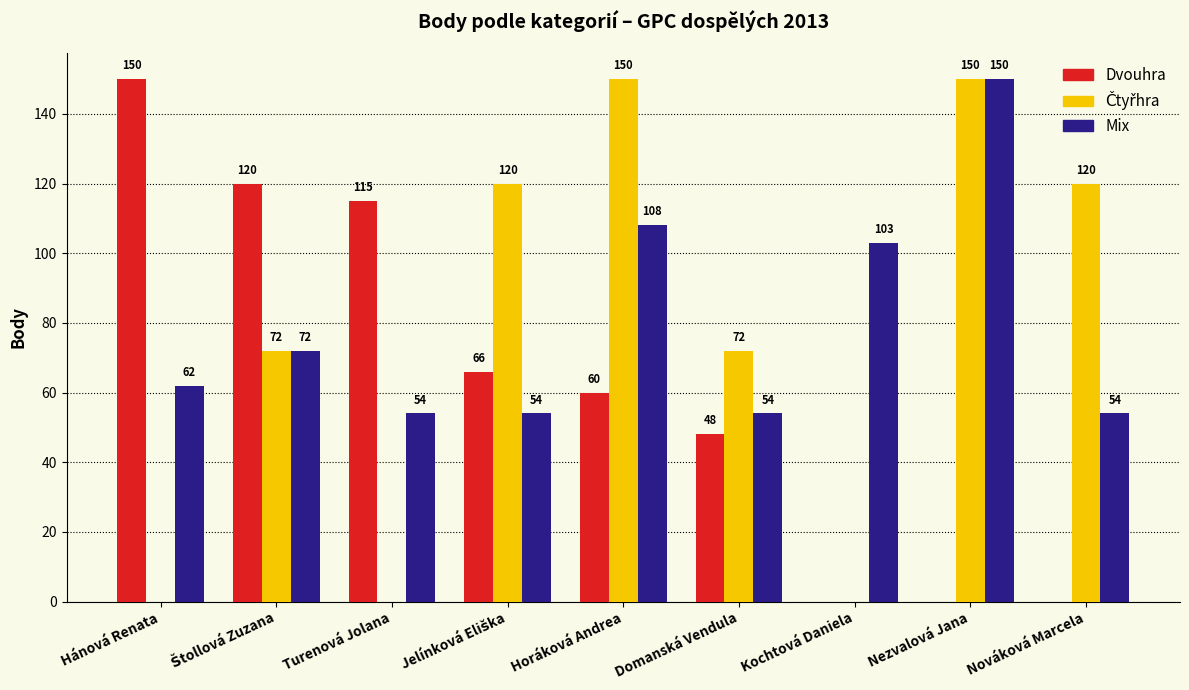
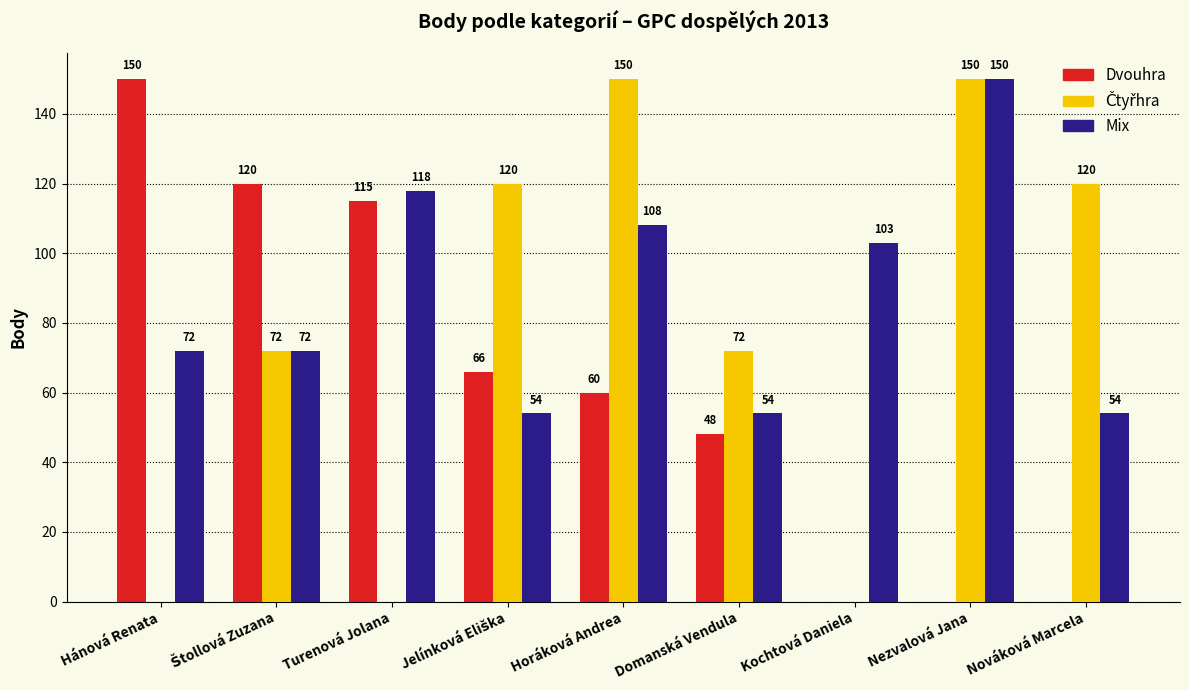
Mix, Hánová Renata: 62 -> 72
Mix, Turenová Jolana: 54 -> 118
